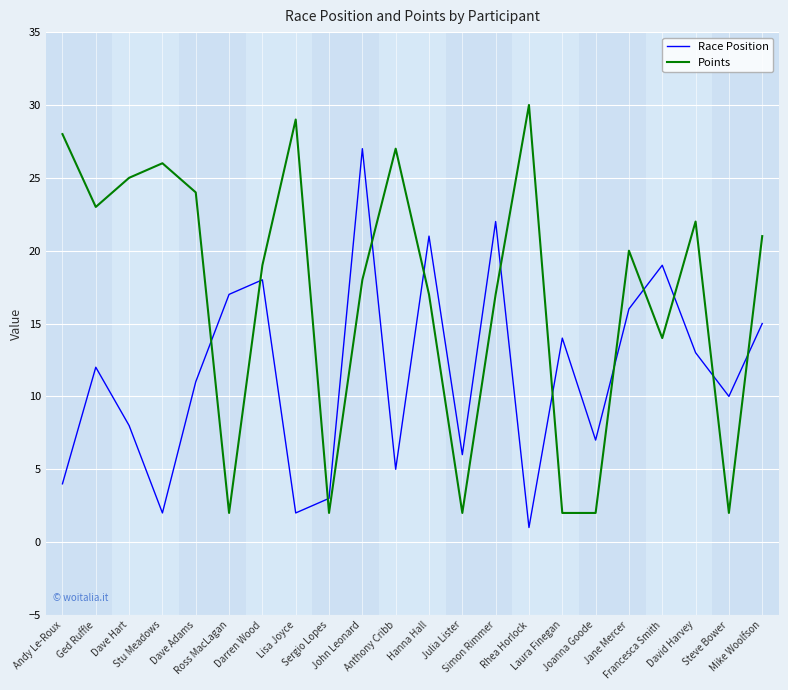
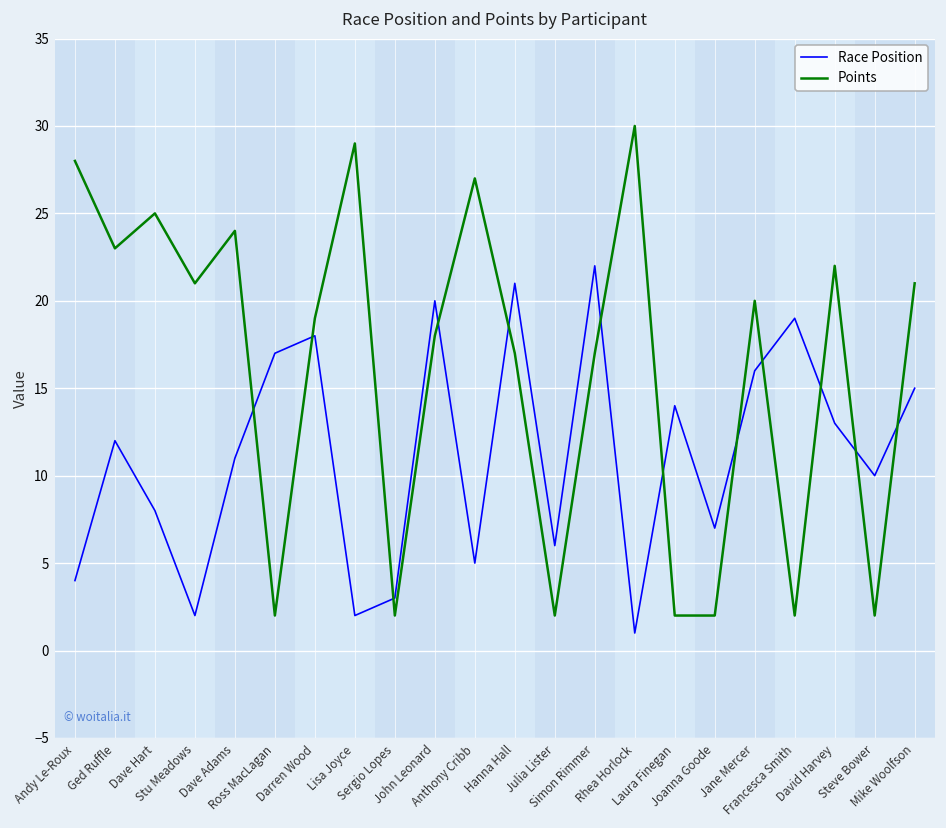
Points, Stu Meadows: 26 -> 21
Race Position, John Leonard: 27 -> 20
Points, Francesca Smith: 14 -> 2
